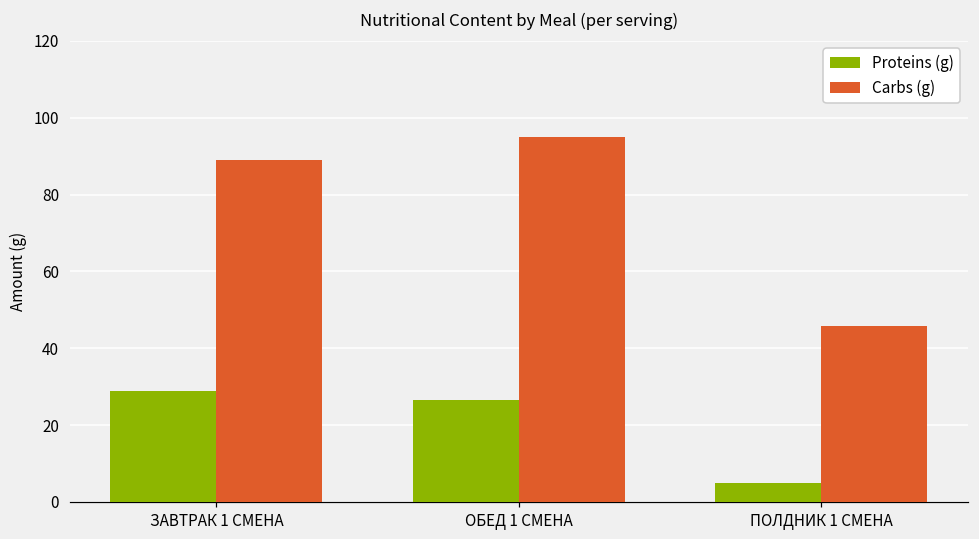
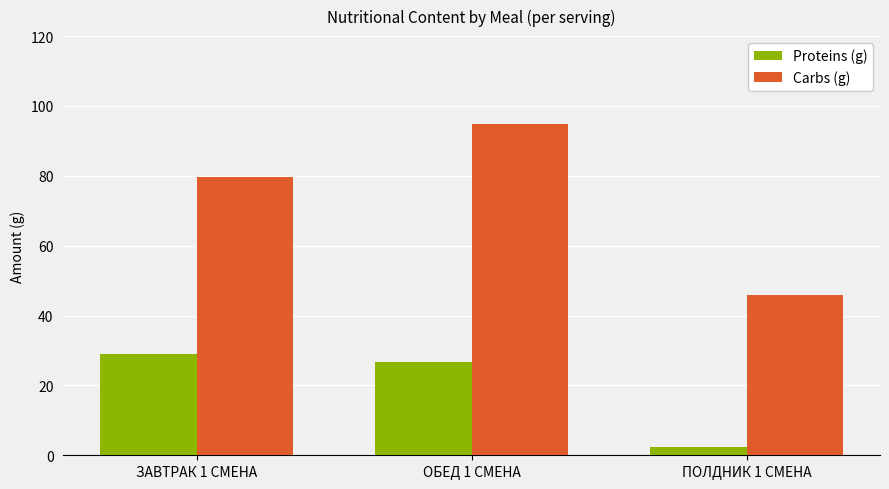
Carbs (g), ЗАВТРАК 1 СМЕНА: 89 -> 80
Proteins (g), ПОЛДНИК 1 СМЕНА: 5 -> 3
